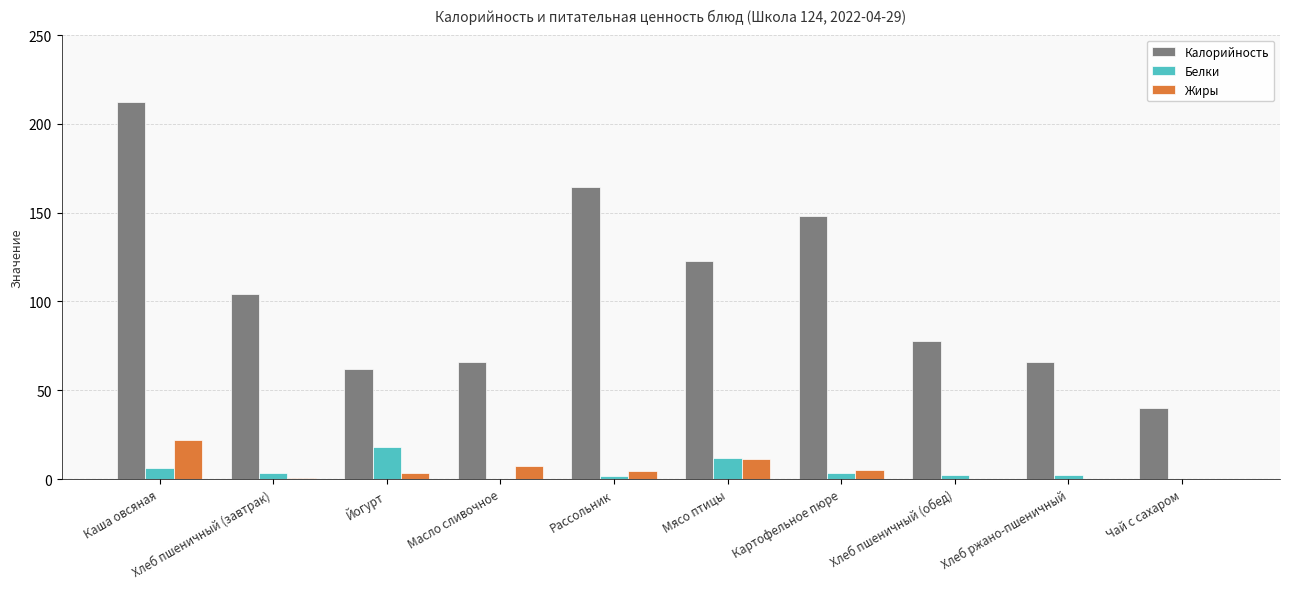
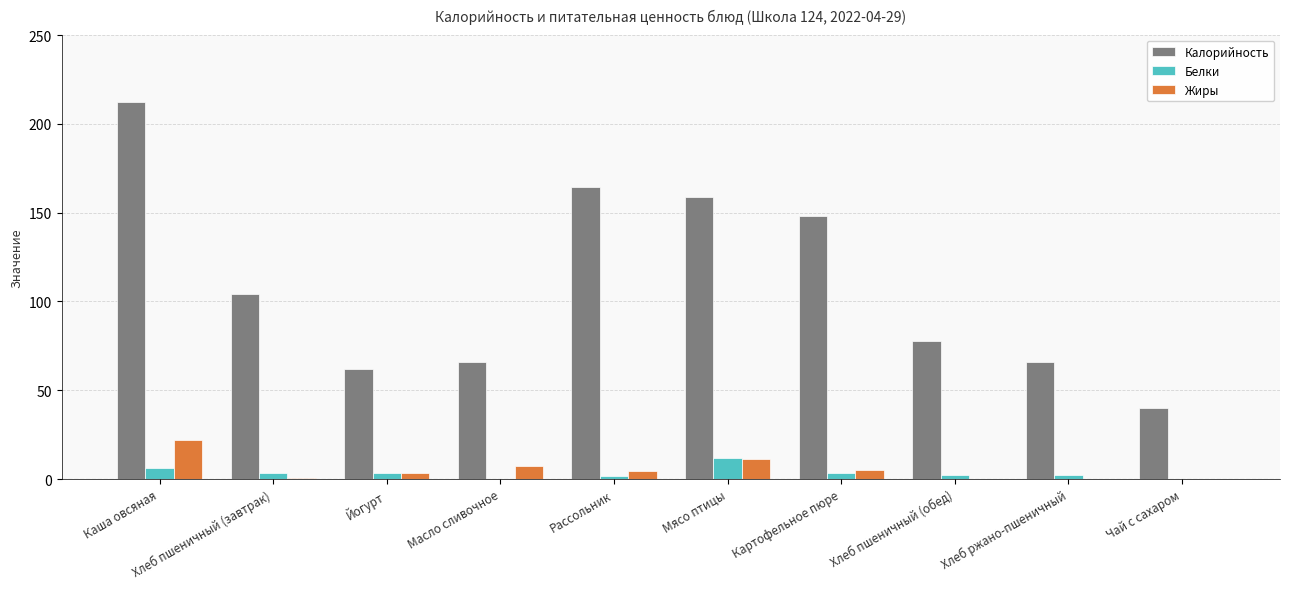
Белки, Йогурт: 18 -> 3
Калорийность, Мясо птицы: 123 -> 159
